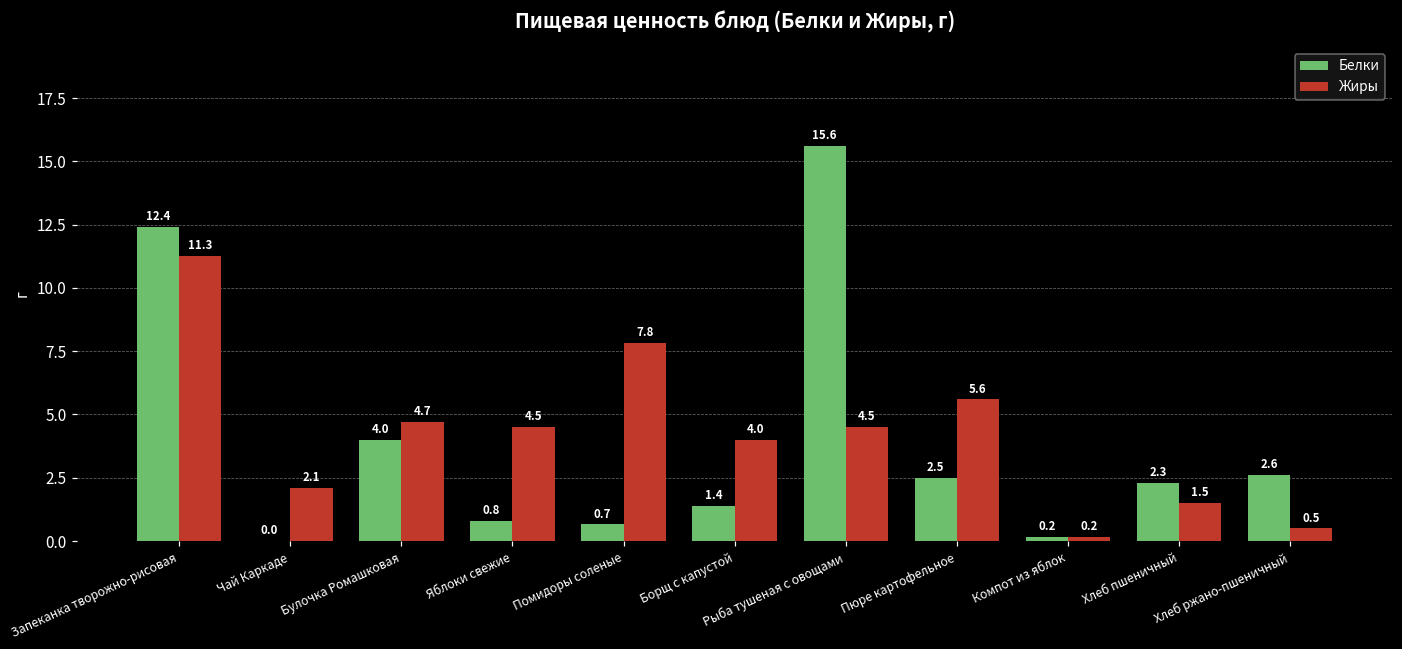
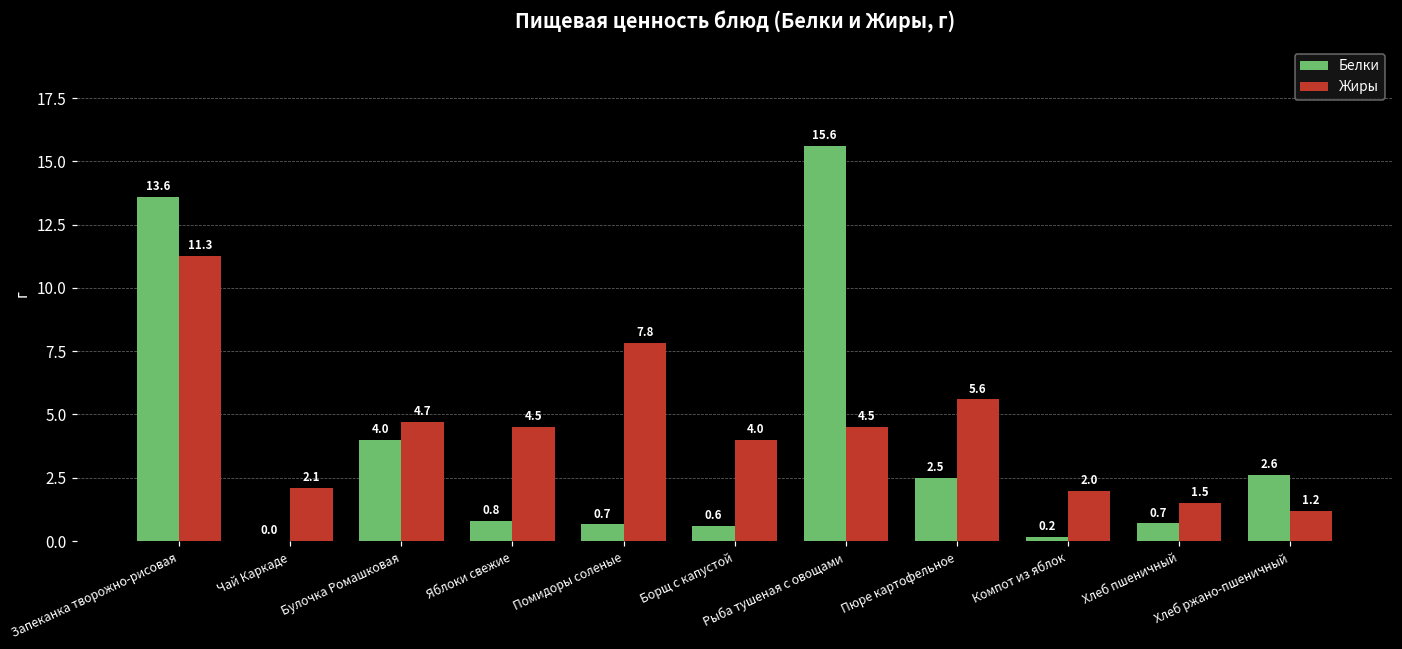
Белки, Запеканка творожно-рисовая: 12.4 -> 13.6
Белки, Борщ с капустой: 1.4 -> 0.6
Жиры, Компот из яблок: 0.2 -> 2.0
Белки, Хлеб пшеничный: 2.3 -> 0.7
Жиры, Хлеб ржано-пшеничный: 0.5 -> 1.2
